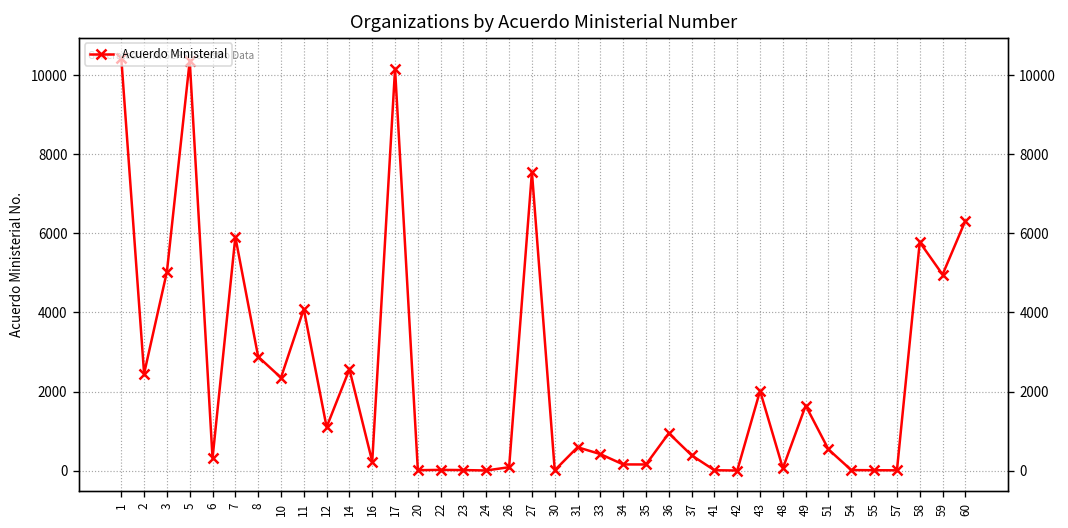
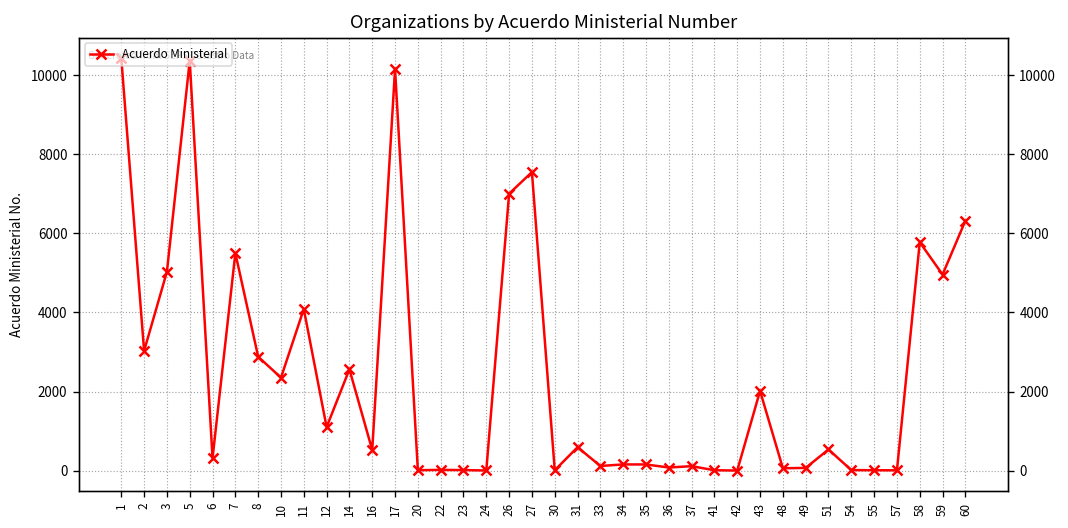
2: 2500 -> 3000
7: 5900 -> 5500
16: 200 -> 500
26: 100 -> 7000
33: 400 -> 100
36: 900 -> 100
37: 400 -> 100
49: 1600 -> 100
